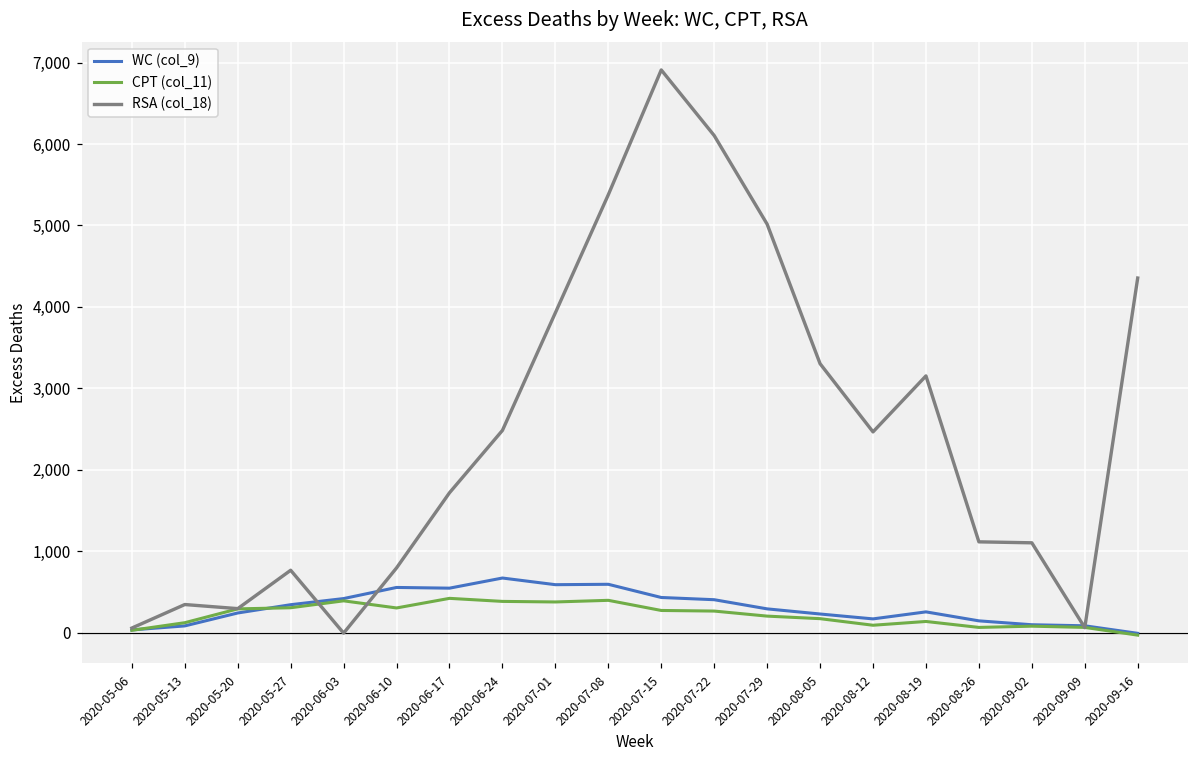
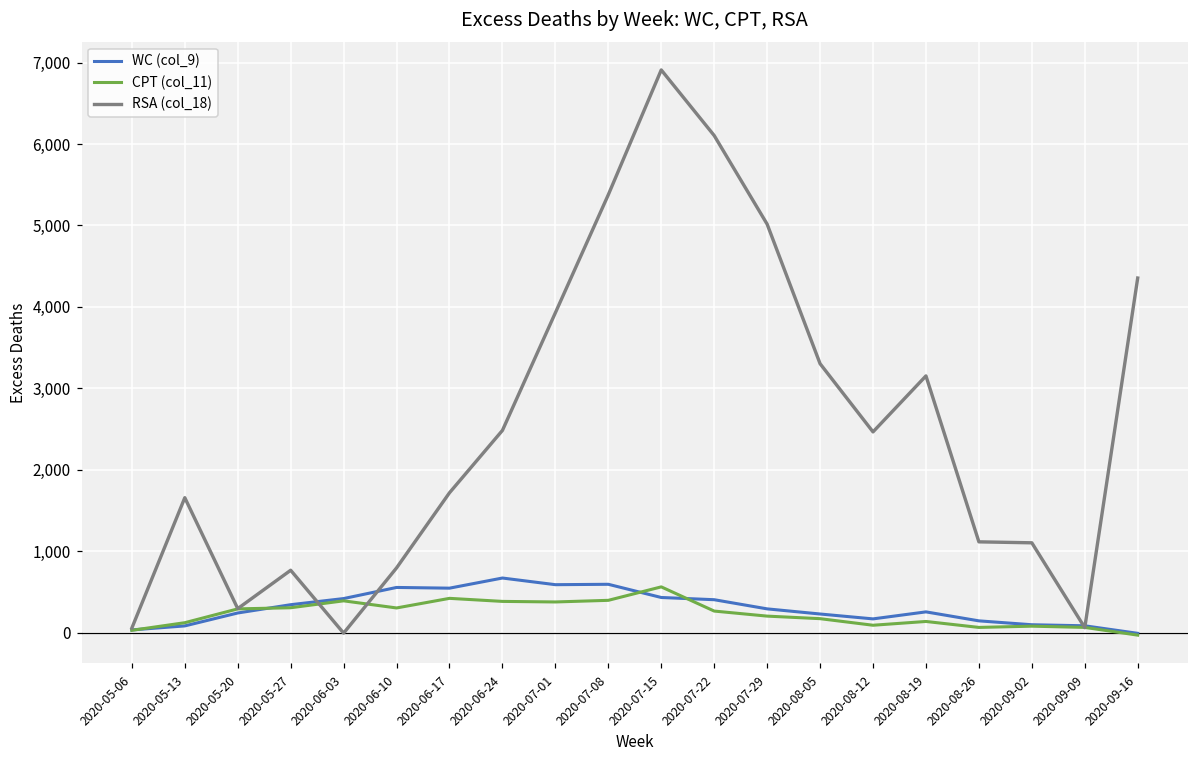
RSA (col_18), 2020-05-13: 300 -> 1,700
CPT (col_11), 2020-07-15: 300 -> 600
